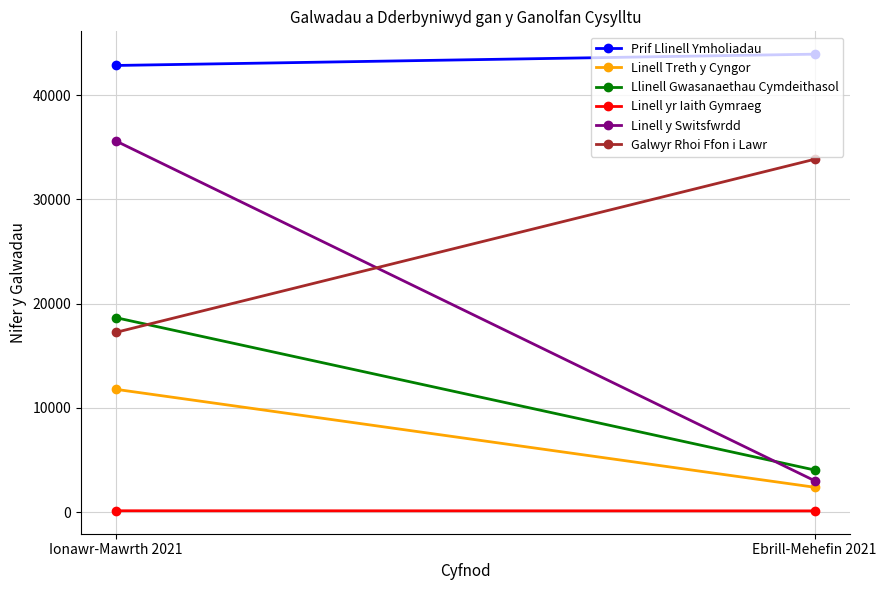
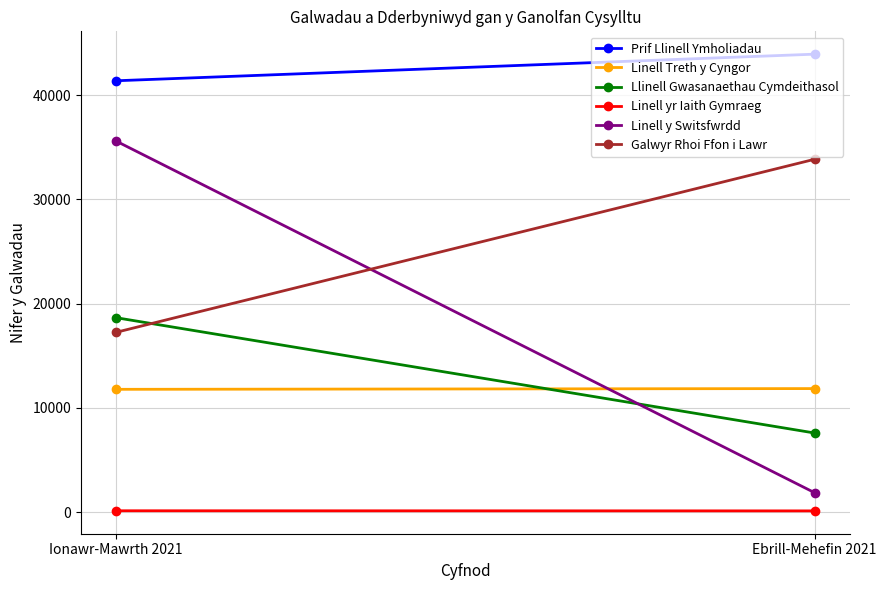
Prif Llinell Ymholiadau, Ionawr-Mawrth 2021: 42800 -> 41400
Linell Treth y Cyngor, Ebrill-Mehefin 2021: 2400 -> 11900
Llinell Gwasanaethau Cymdeithasol, Ebrill-Mehefin 2021: 4000 -> 7600
Linell y Switsfwrdd, Ebrill-Mehefin 2021: 3000 -> 1900
